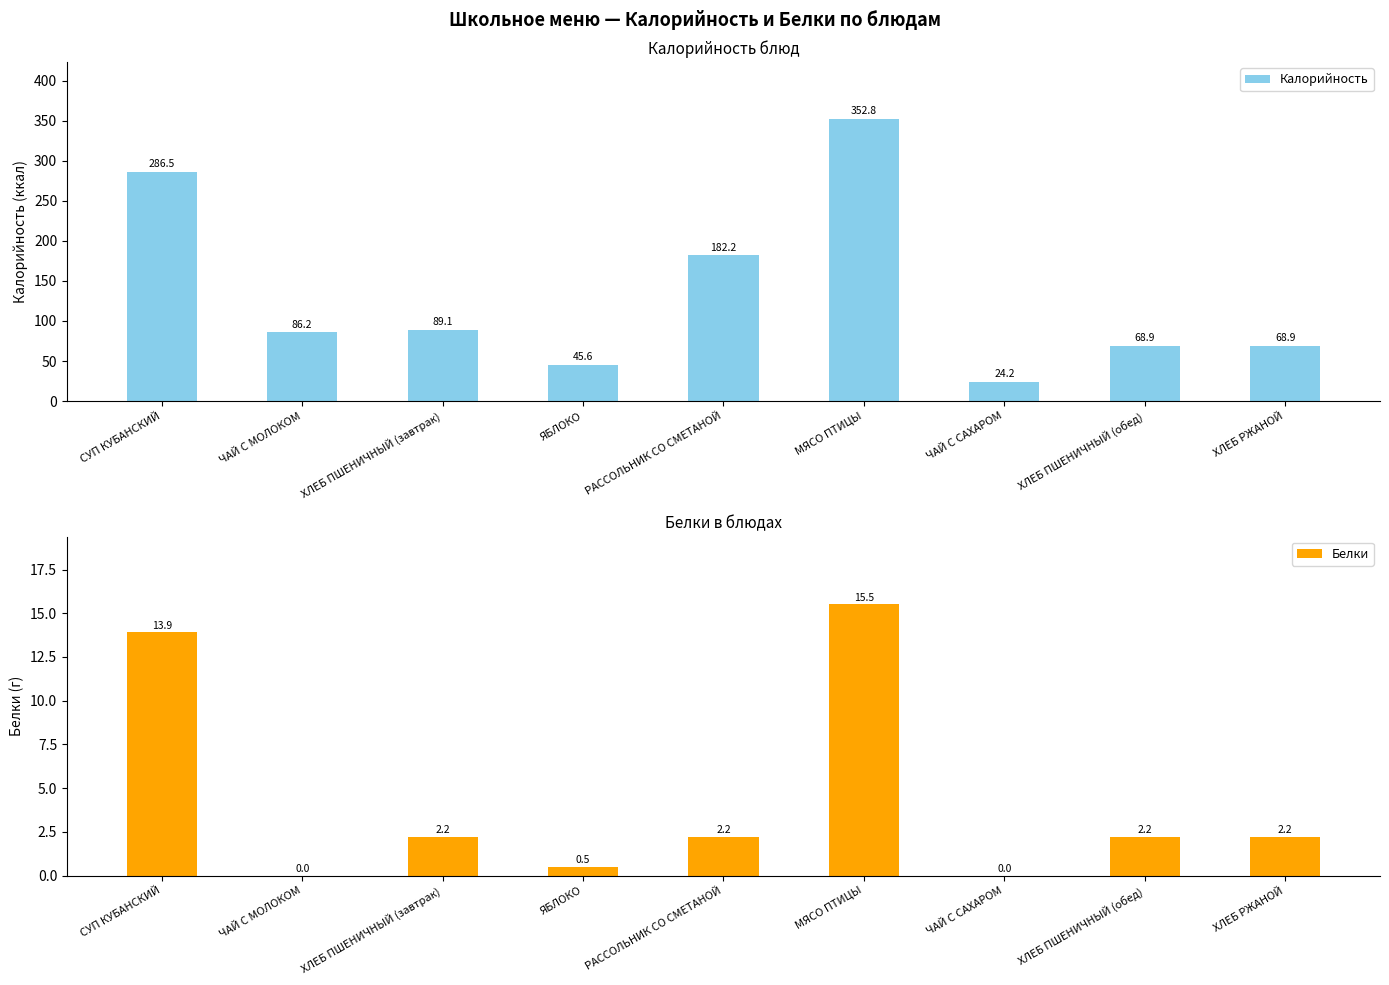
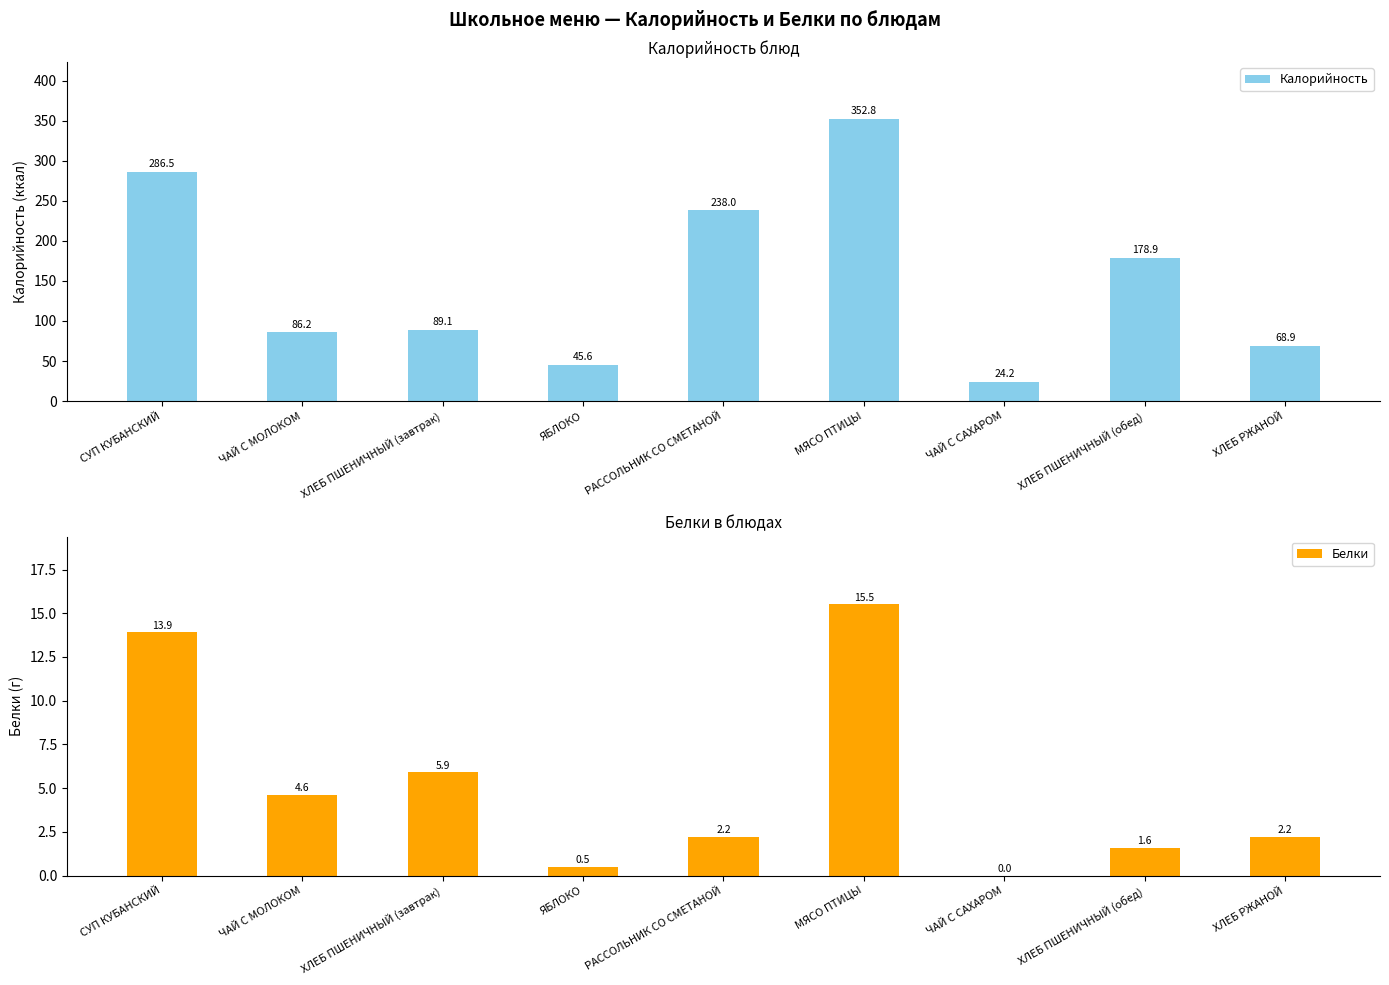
Калорийность блюд, РАССОЛЬНИК СО СМЕТАНОЙ: 182.2 -> 238.0
Калорийность блюд, ХЛЕБ ПШЕНИЧНЫЙ (обед): 68.9 -> 178.9
Белки в блюдах, ЧАЙ С МОЛОКОМ: 0.0 -> 4.6
Белки в блюдах, ХЛЕБ ПШЕНИЧНЫЙ (завтрак): 2.2 -> 5.9
Белки в блюдах, ХЛЕБ ПШЕНИЧНЫЙ (обед): 2.2 -> 1.6
